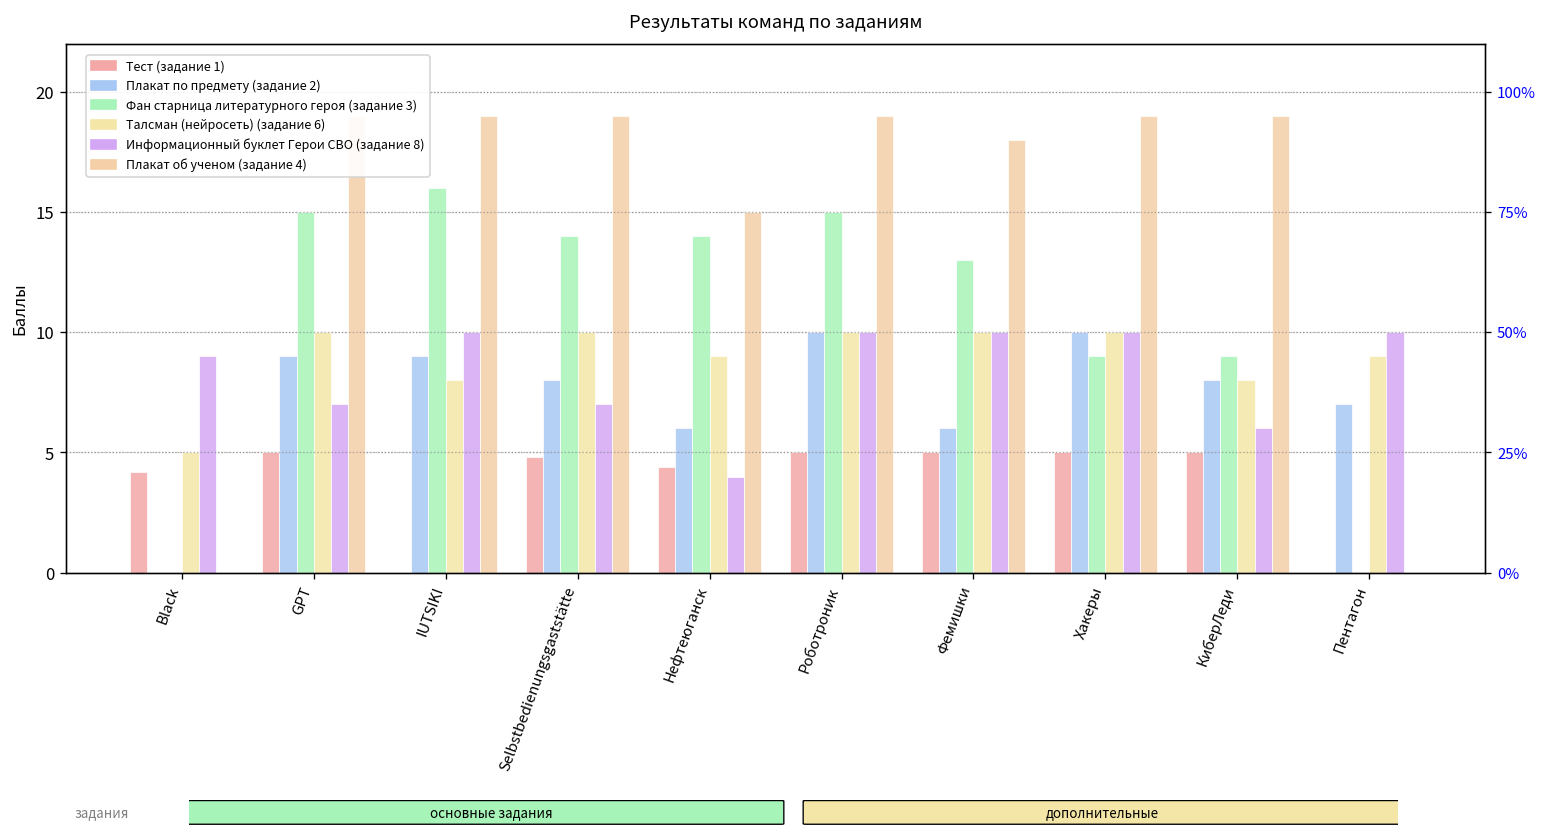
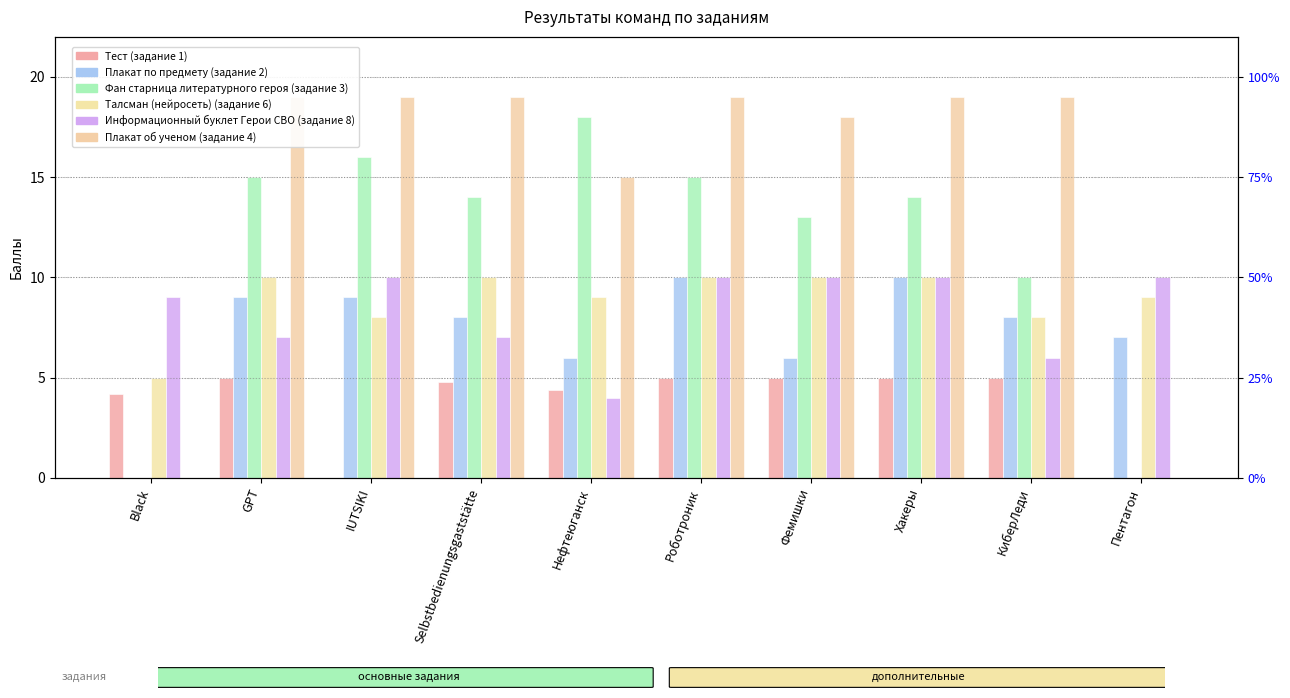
Фан старница литературного героя (задание 3), Нефтеюганск: 14 -> 18
Фан старница литературного героя (задание 3), Хакеры: 9 -> 14
Фан старница литературного героя (задание 3), КиберЛеди: 9 -> 10
